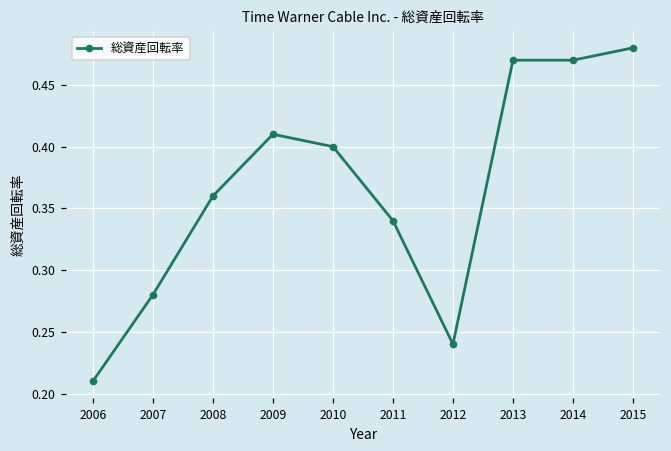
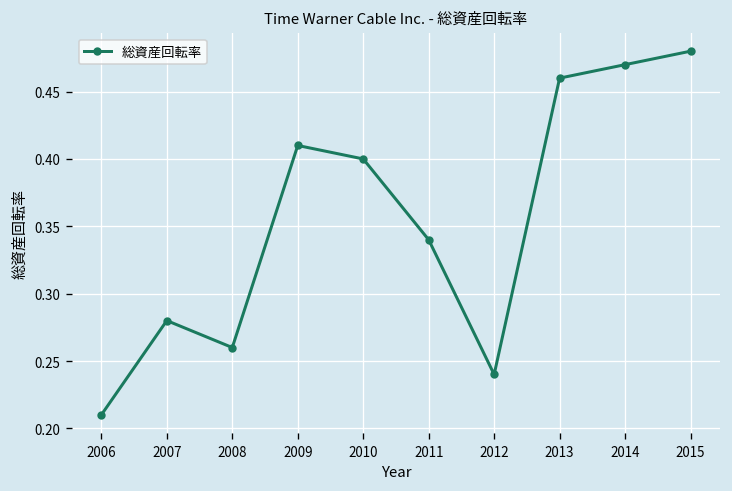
2008: 0.36 -> 0.26
2013: 0.47 -> 0.46
